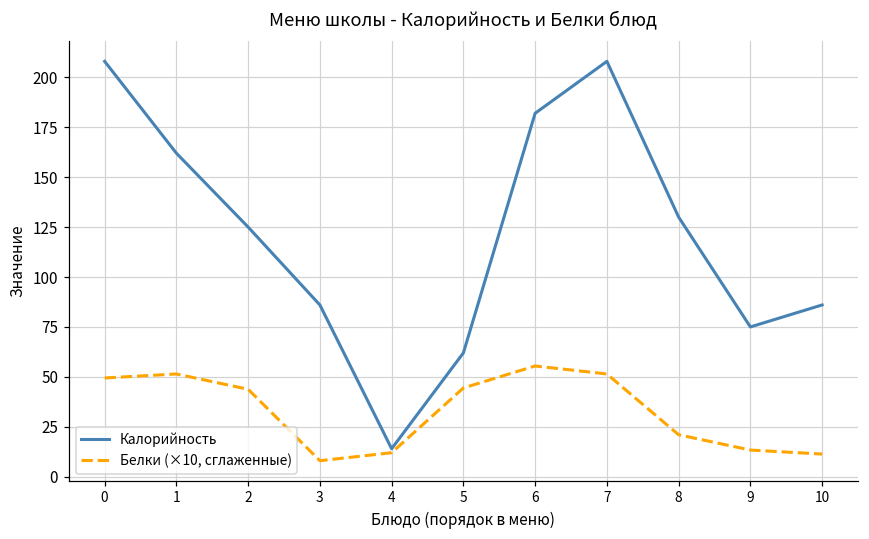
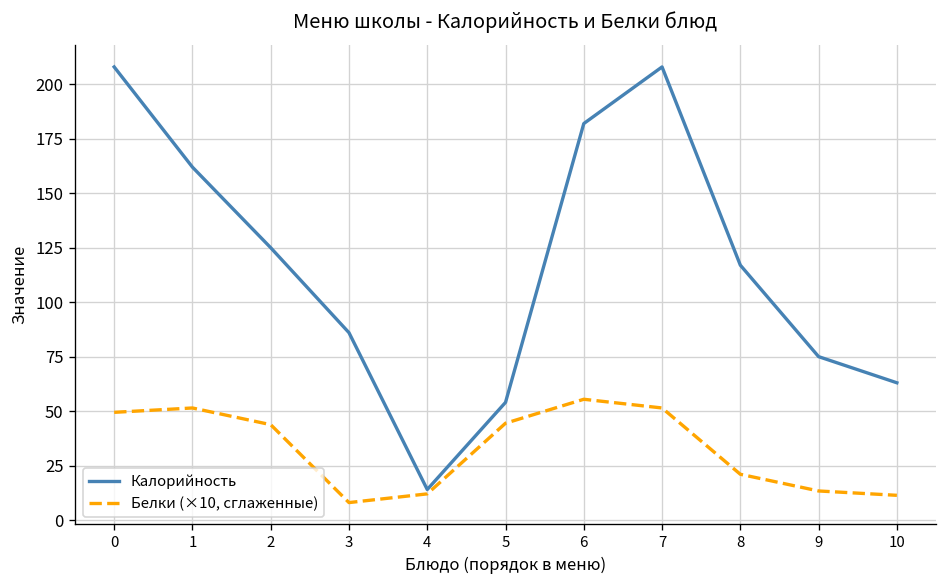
Калорийность, 5: 62 -> 54
Калорийность, 8: 130 -> 117
Калорийность, 10: 86 -> 63
